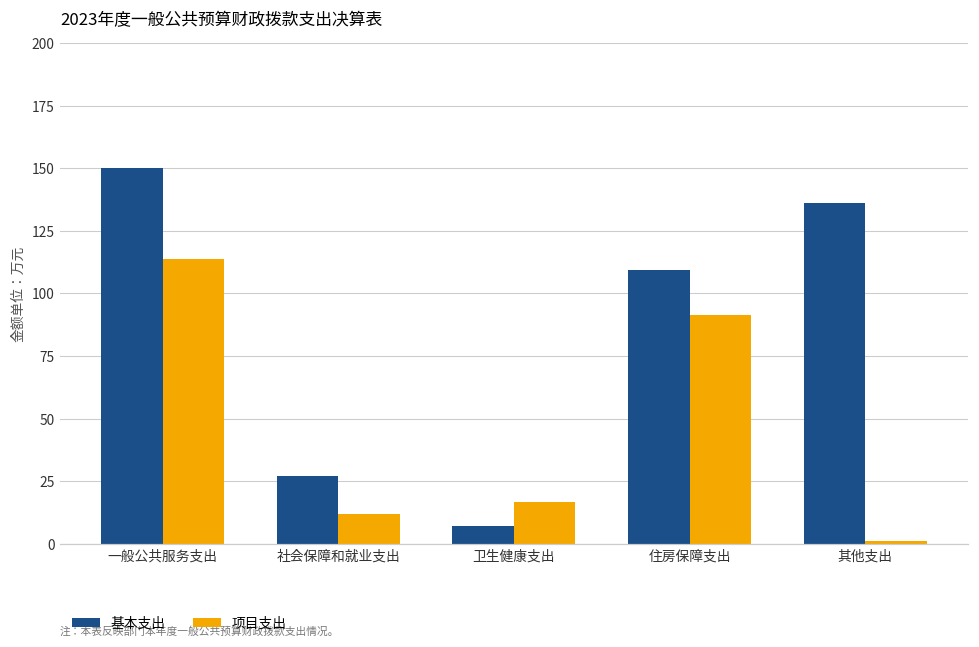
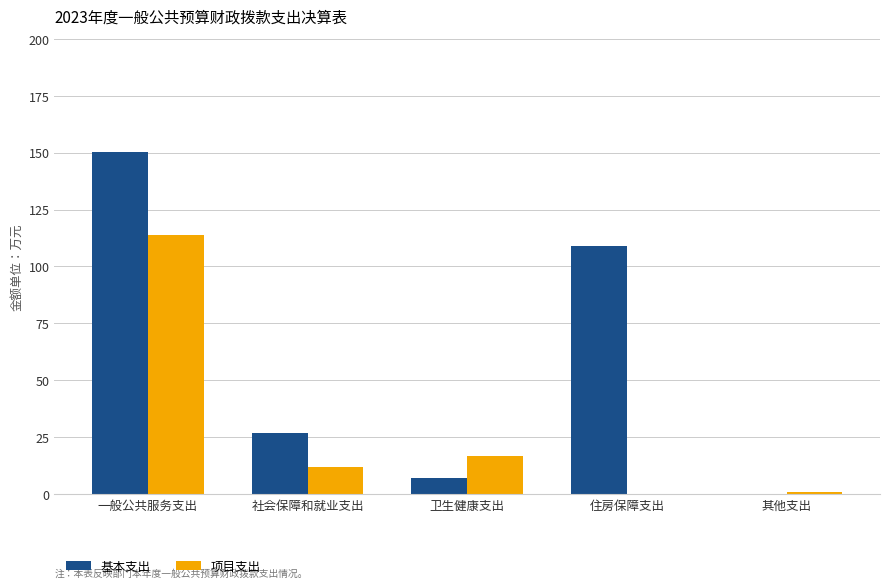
项目支出, 住房保障支出: 91 -> 0
基本支出, 其他支出: 136 -> 0
